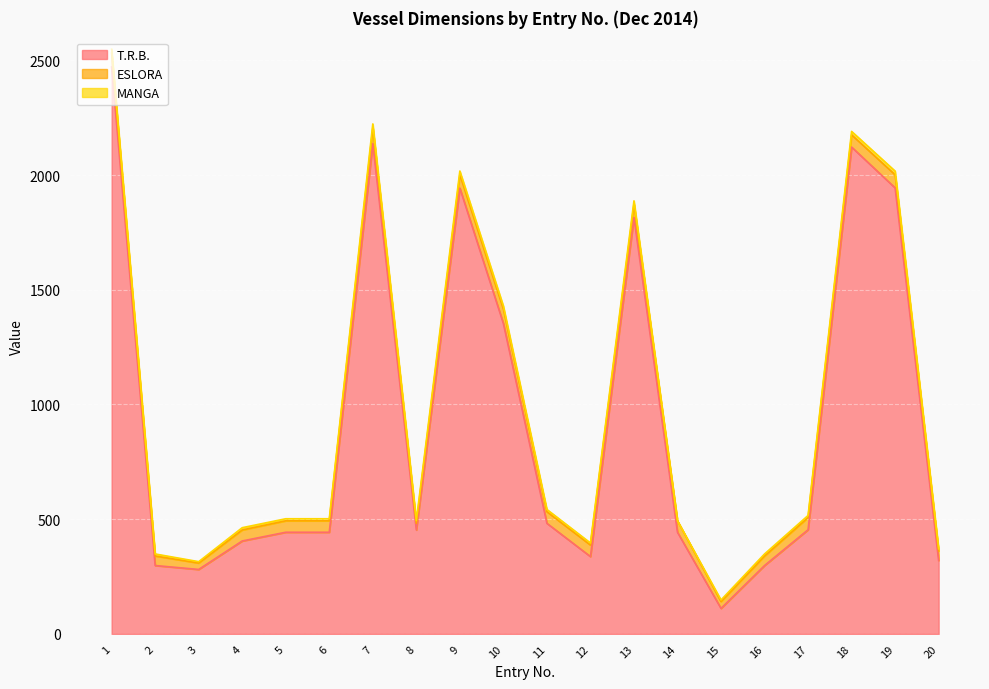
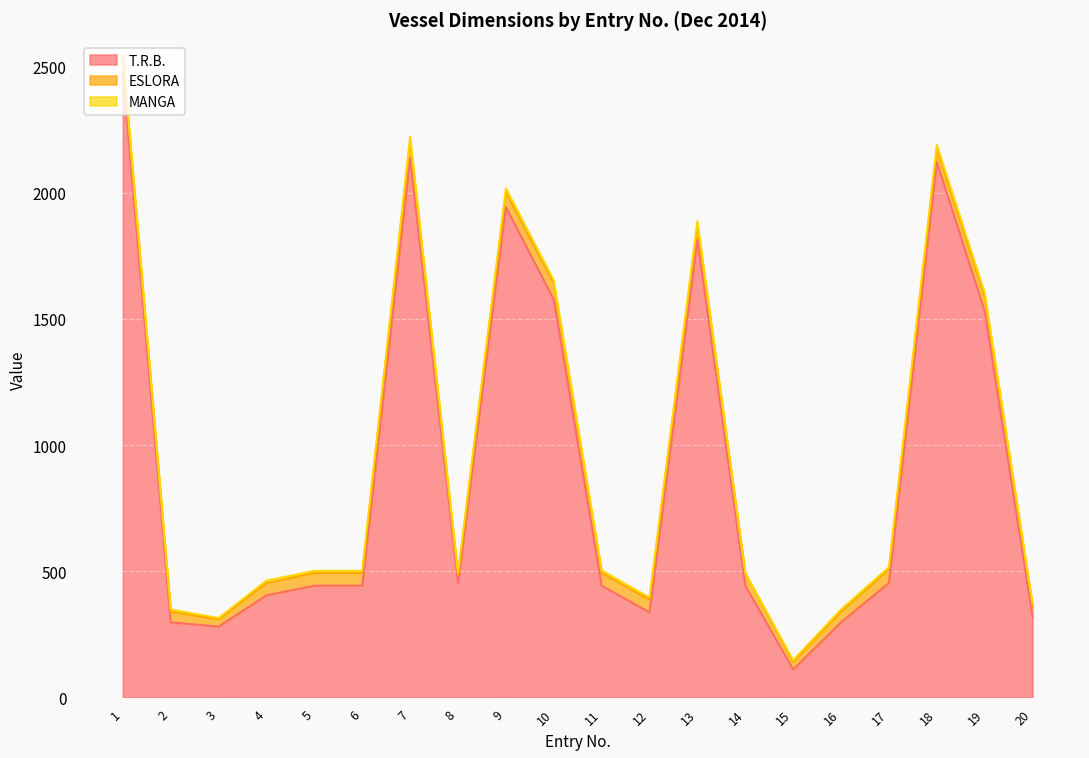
T.R.B., 10: 1350 -> 1580
T.R.B., 11: 480 -> 440
T.R.B., 19: 1940 -> 1530
